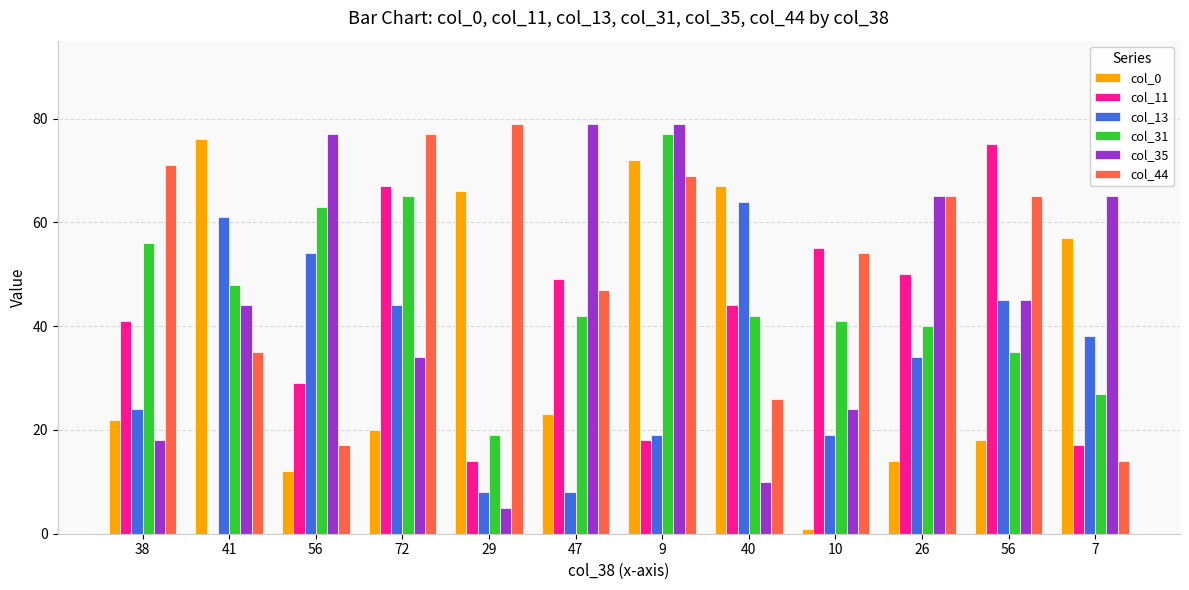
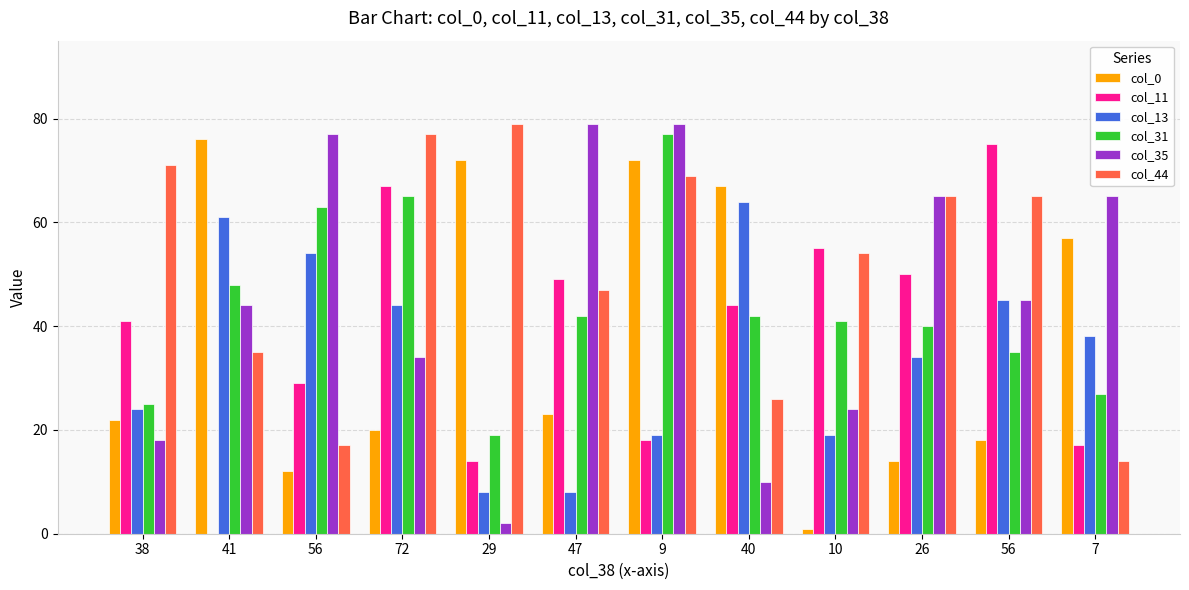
col_31, 38: 56 -> 25
col_0, 29: 66 -> 72
col_35, 29: 5 -> 2
